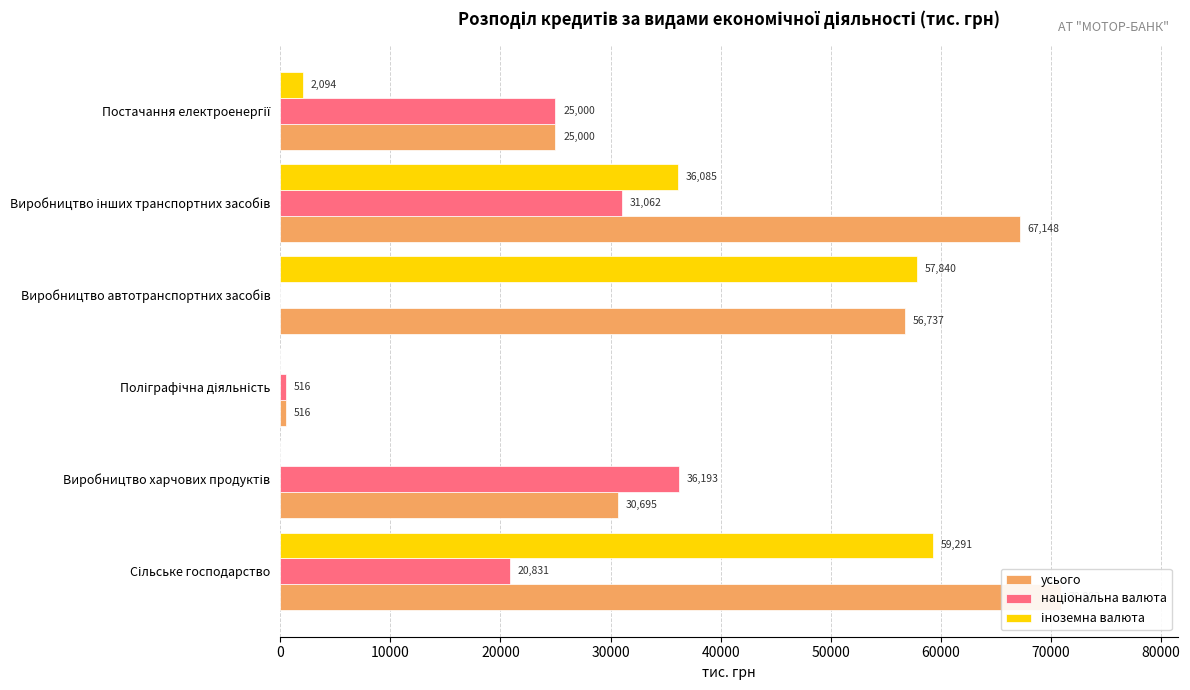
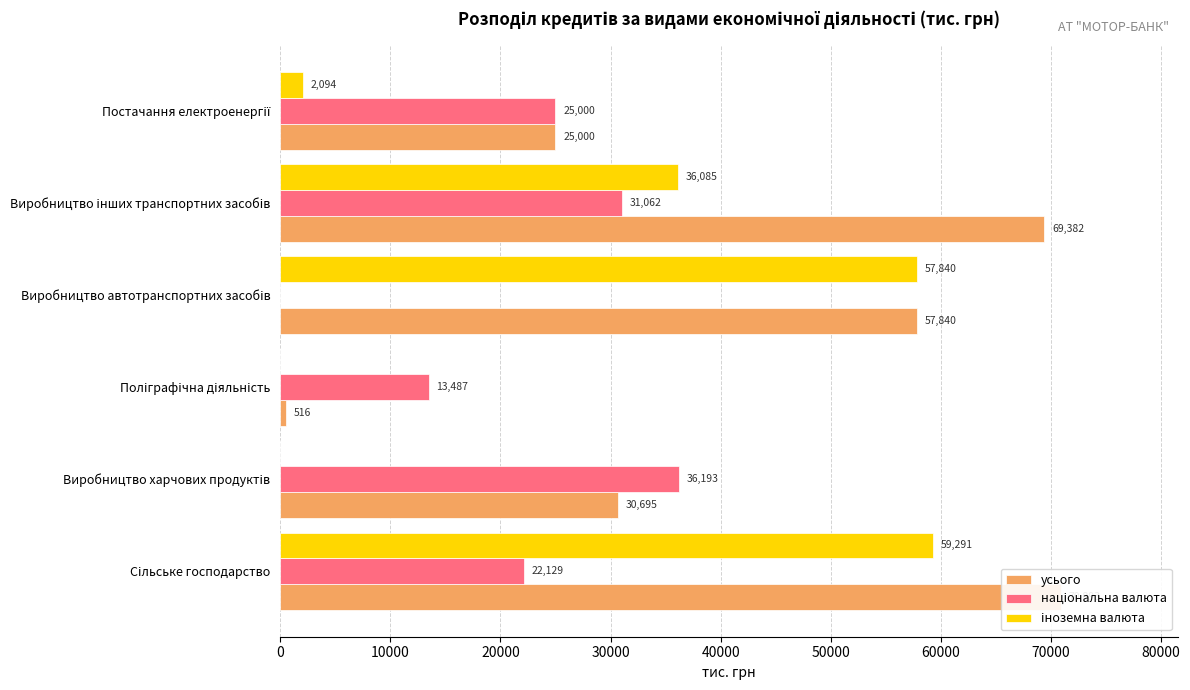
усього, Виробництво інших транспортних засобів: 67,148 -> 69,382
усього, Виробництво автотранспортних засобів: 56,737 -> 57,840
національна валюта, Поліграфічна діяльність: 516 -> 13,487
національна валюта, Сільське господарство: 20,831 -> 22,129
